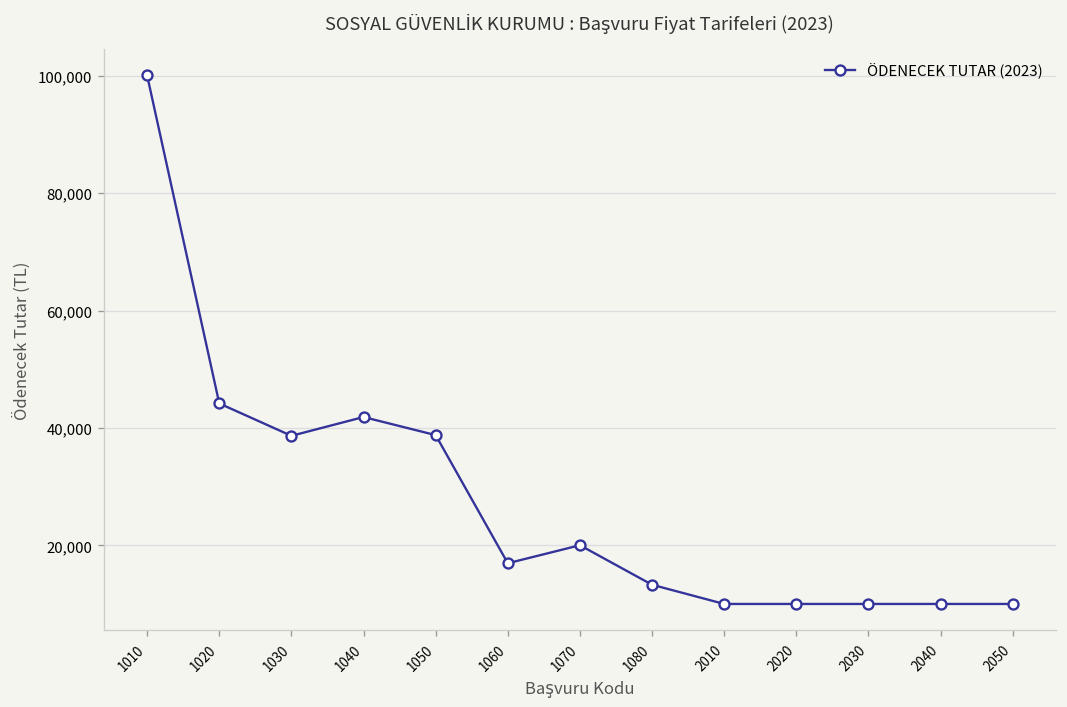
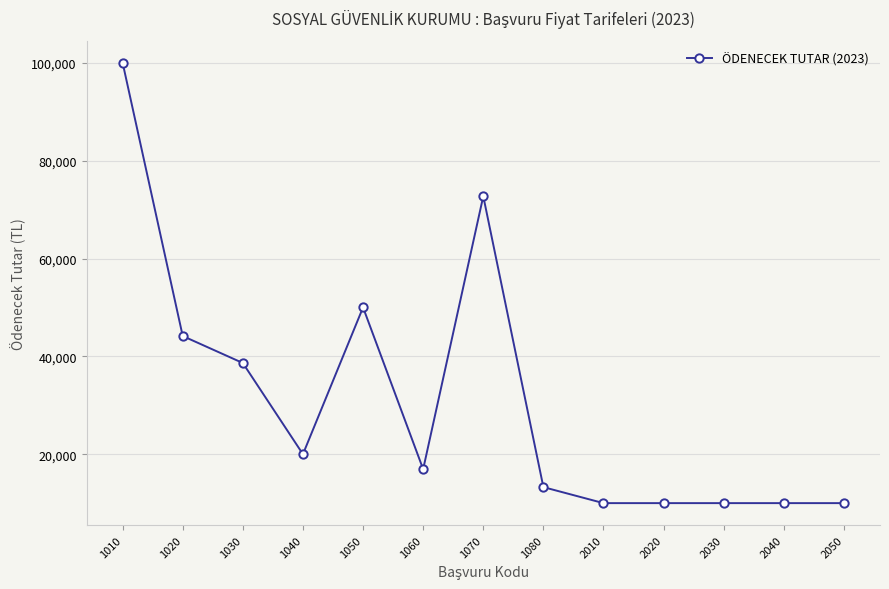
1040: 42,000 -> 20,000
1050: 39,000 -> 50,000
1070: 20,000 -> 73,000
